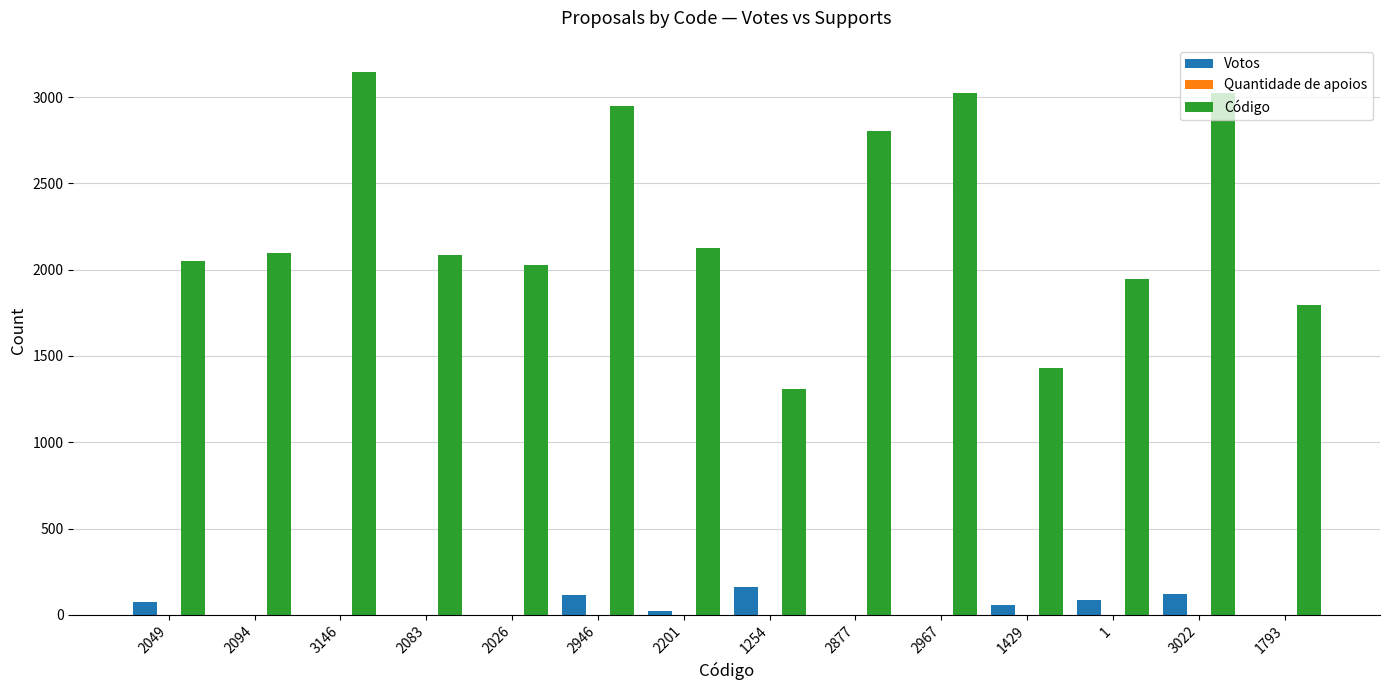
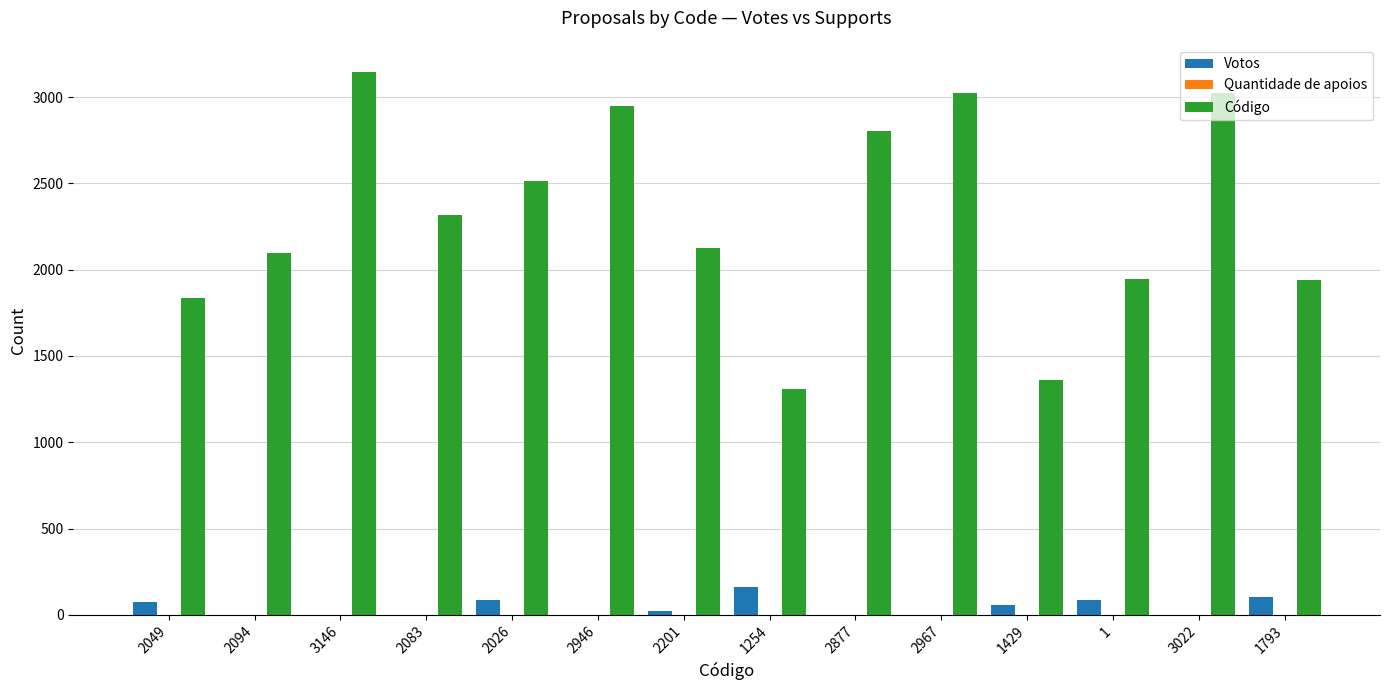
Código, 2049: 2050 -> 1840
Código, 2083: 2080 -> 2320
Votos, 2026: 0 -> 90
Código, 2026: 2030 -> 2510
Votos, 2946: 110 -> 0
Código, 1429: 1430 -> 1360
Votos, 3022: 120 -> 0
Votos, 1793: 0 -> 100
Código, 1793: 1790 -> 1940
